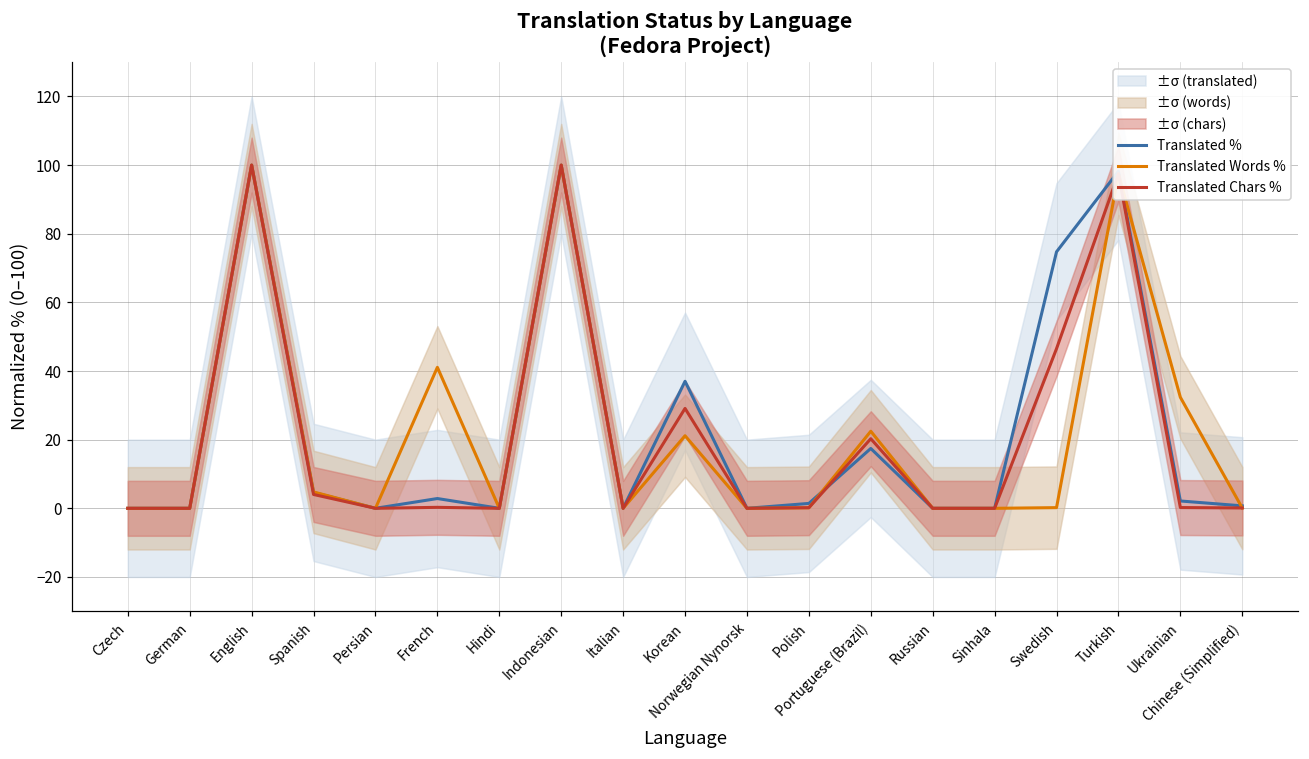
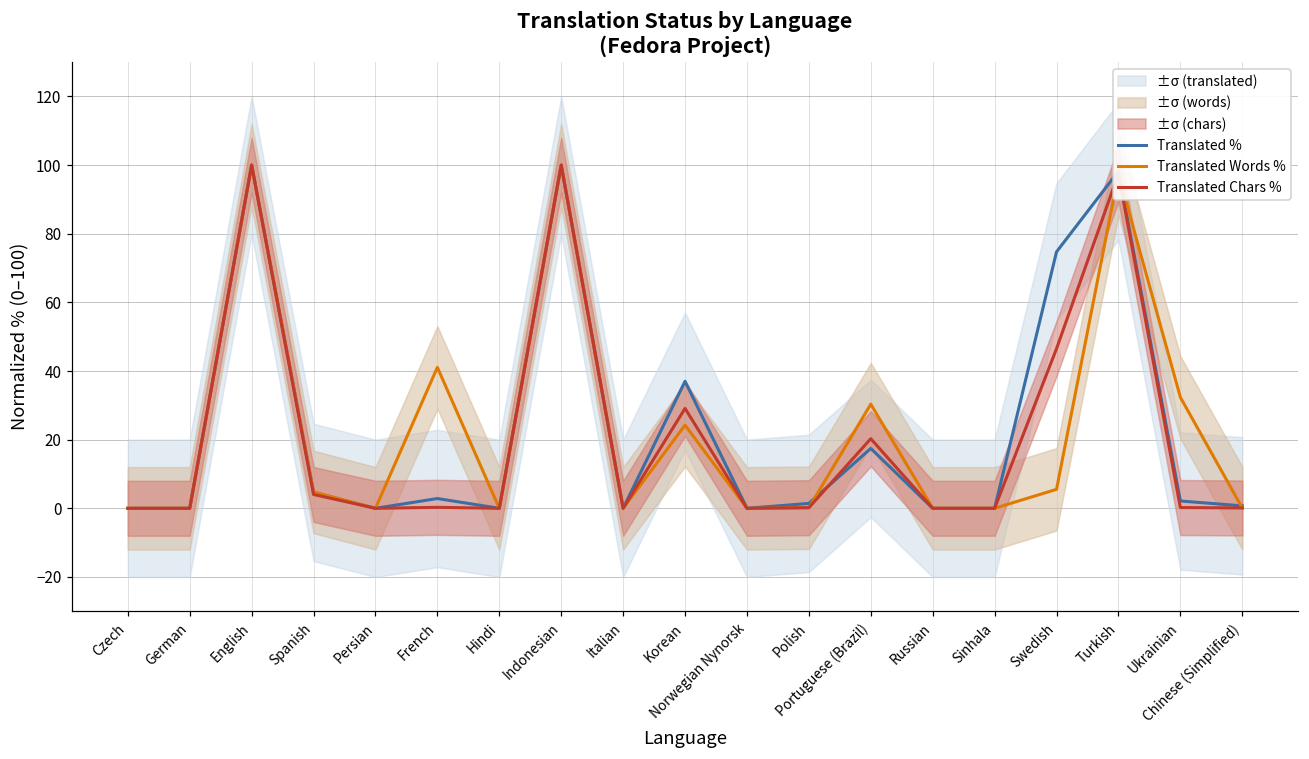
Translated Words %, Korean: 21 -> 24
Translated Words %, Portuguese (Brazil): 22 -> 30
Translated Words %, Swedish: 0 -> 6
